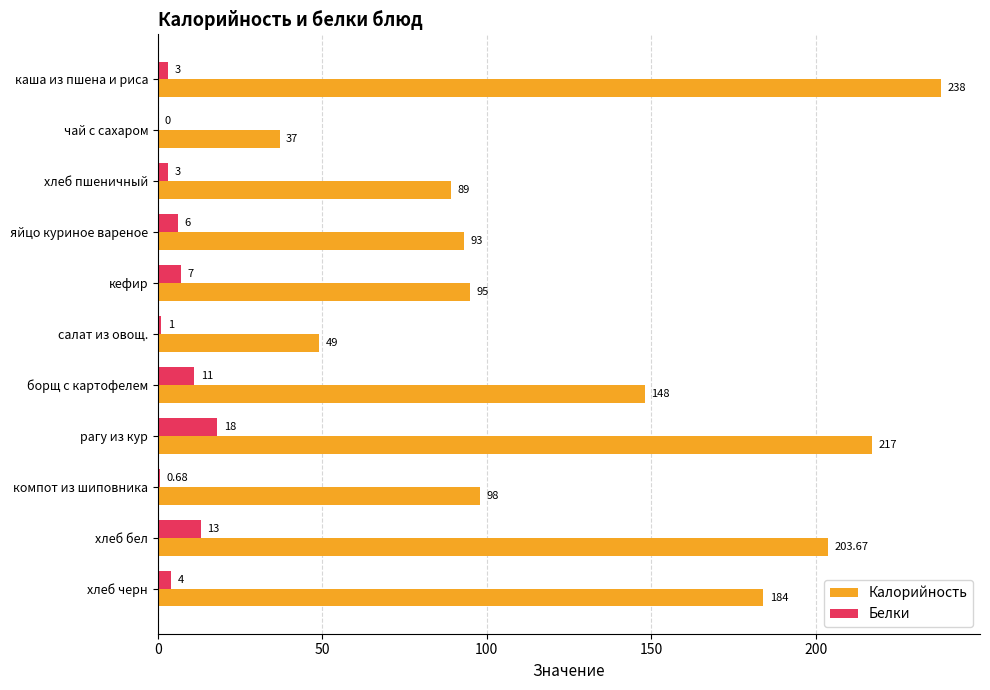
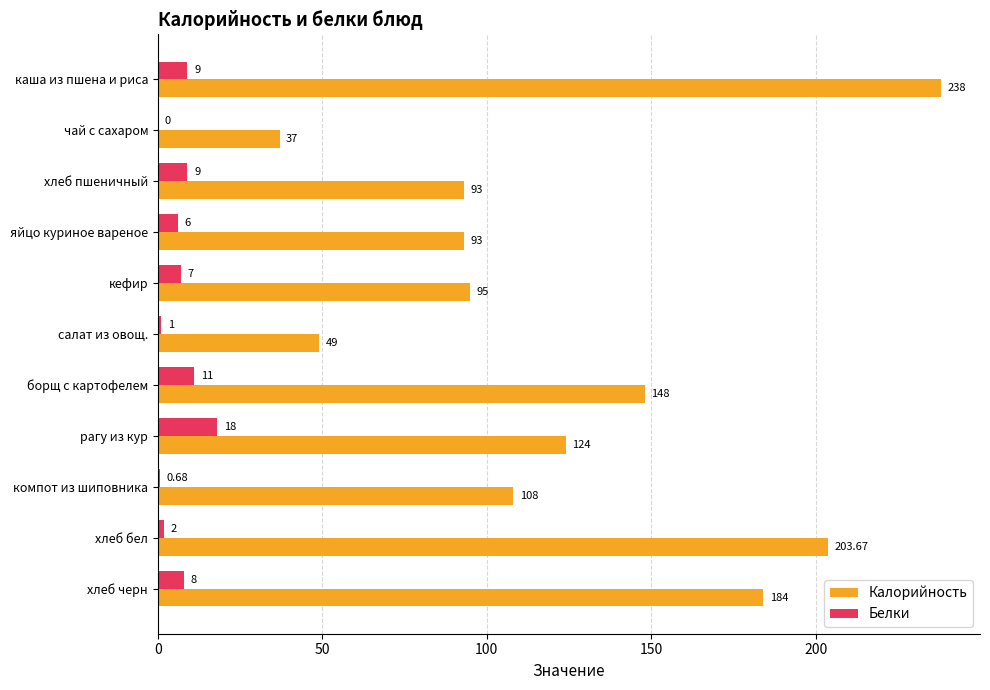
Белки, каша из пшена и риса: 3 -> 9
Белки, хлеб пшеничный: 3 -> 9
Калорийность, хлеб пшеничный: 89 -> 93
Калорийность, рагу из кур: 217 -> 124
Калорийность, компот из шиповника: 98 -> 108
Белки, хлеб бел: 13 -> 2
Белки, хлеб черн: 4 -> 8
